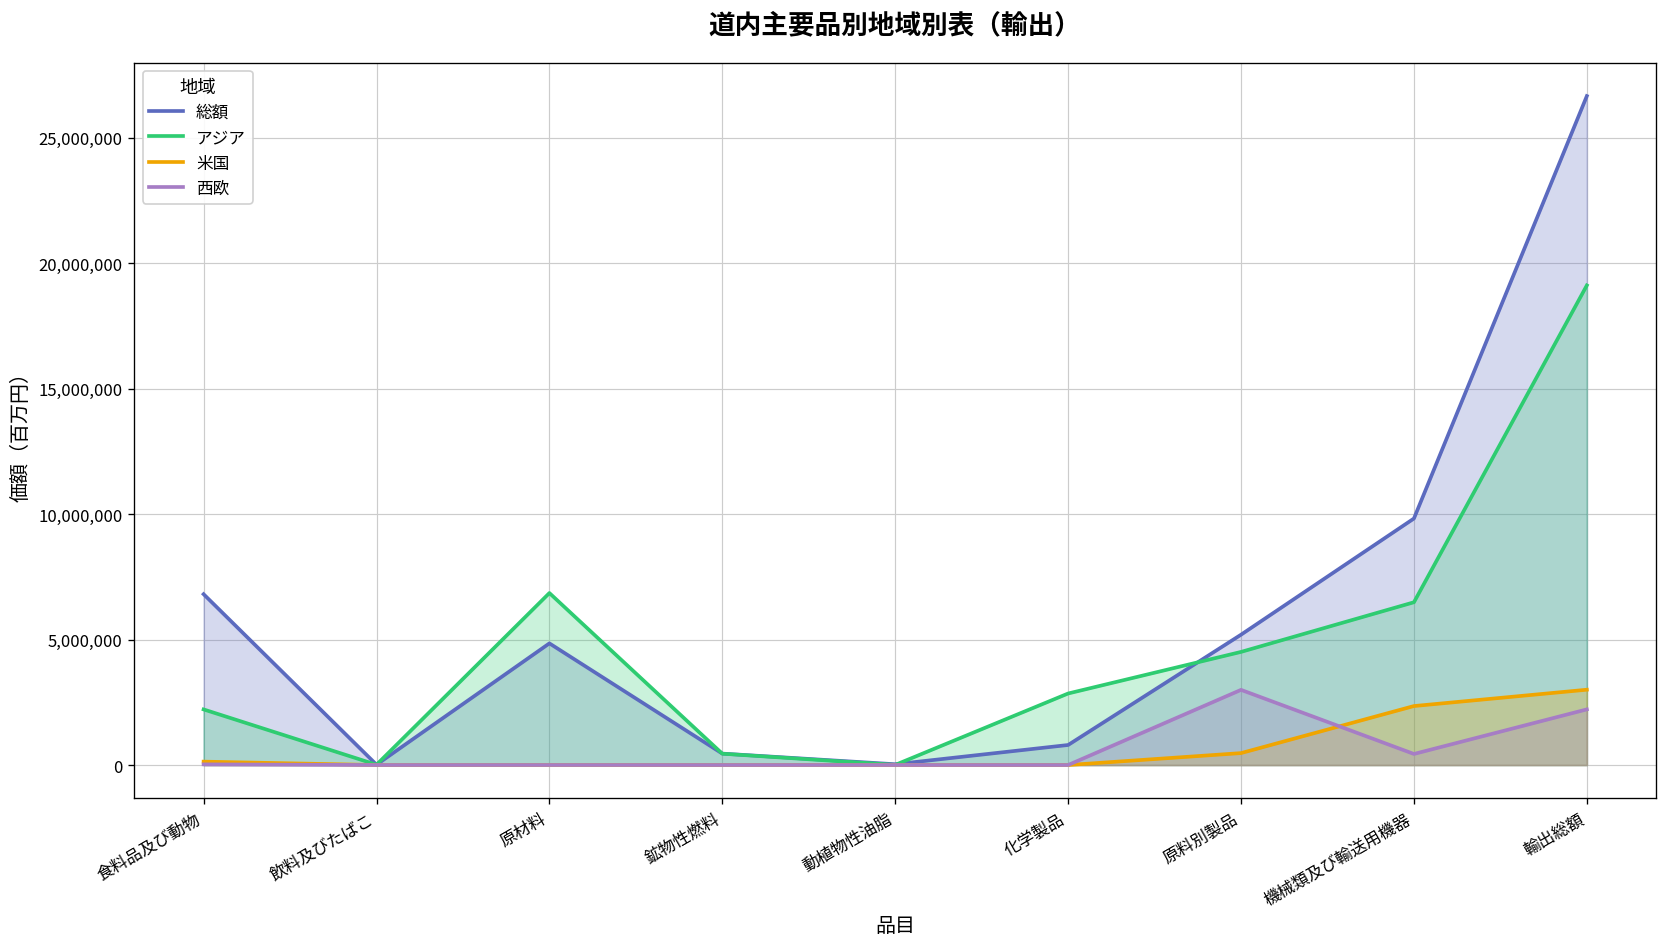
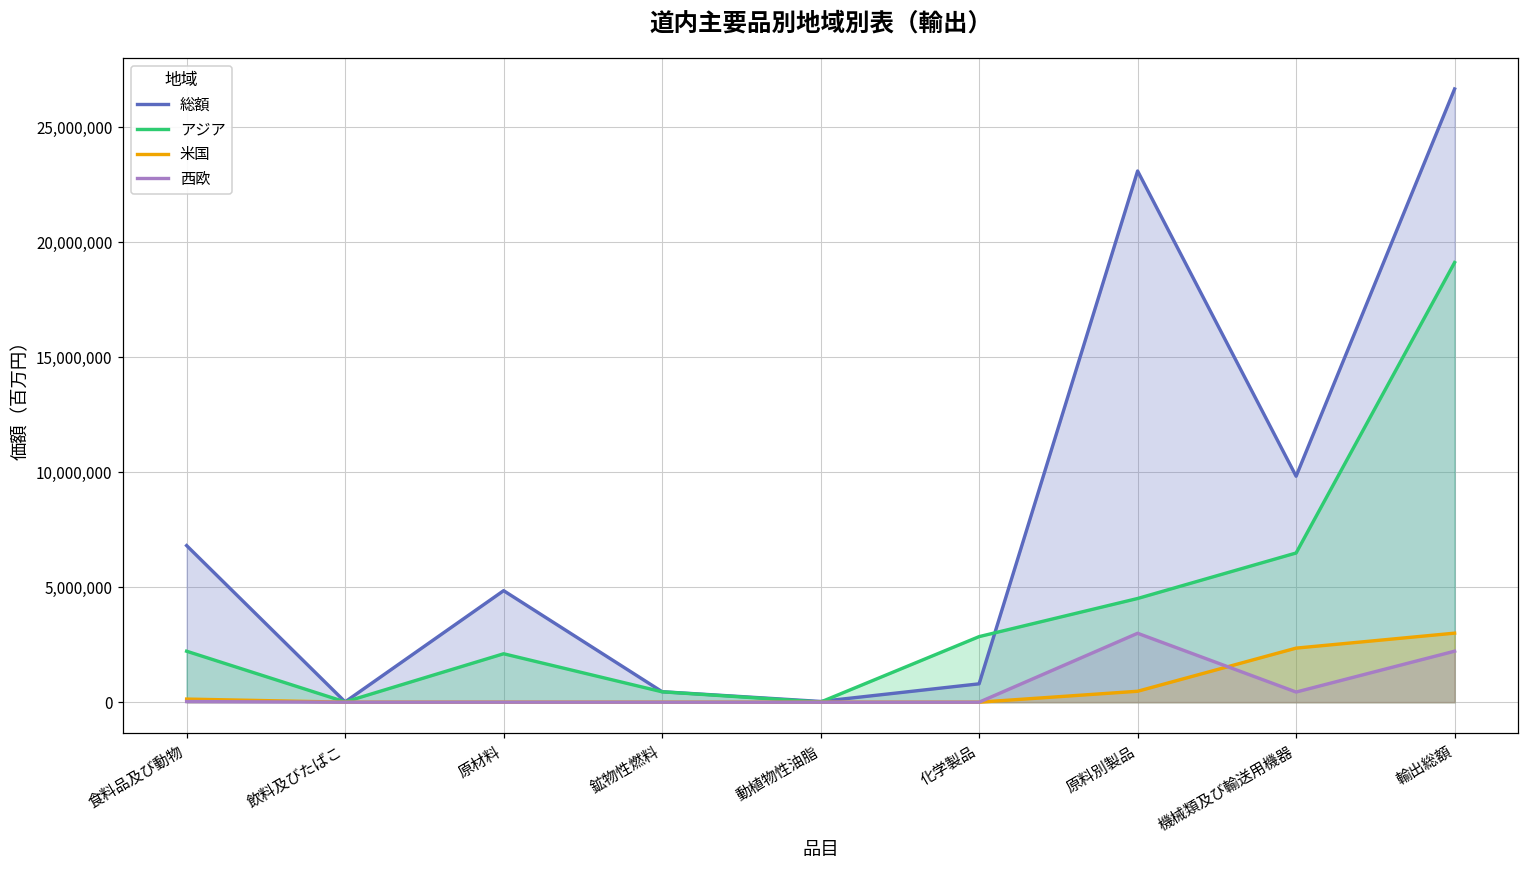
アジア, 原材料: 6,900,000 -> 2,100,000
総額, 原料別製品: 5,200,000 -> 23,100,000
